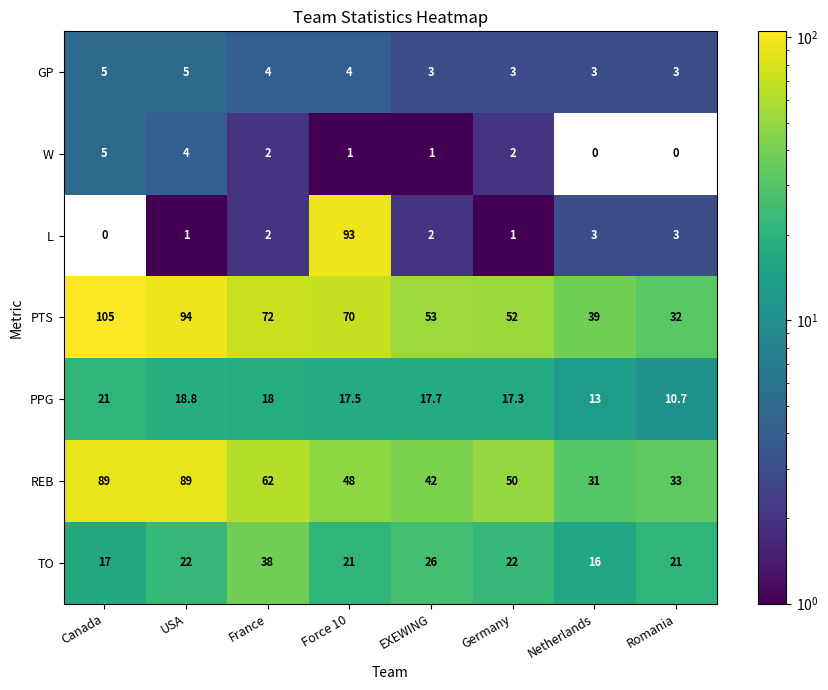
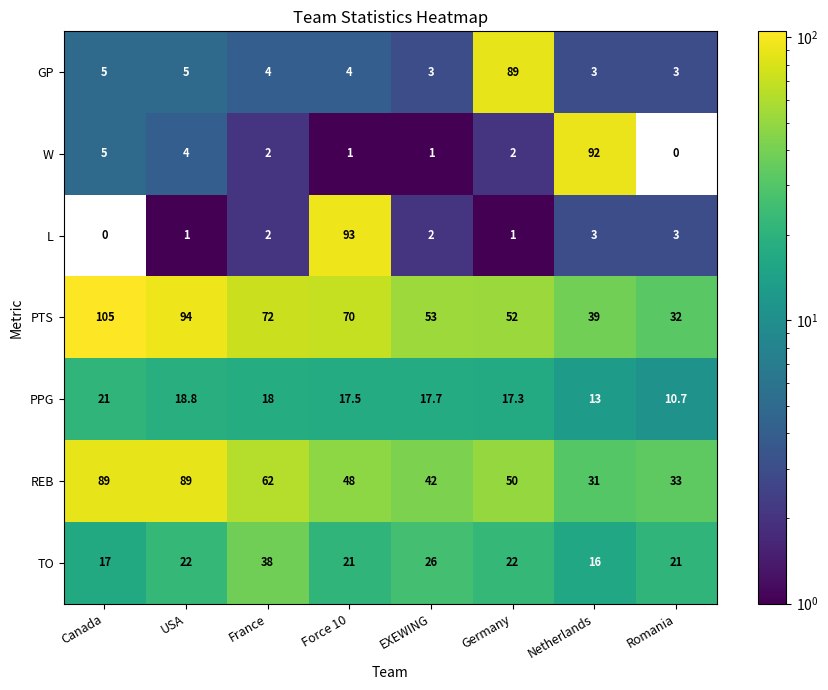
GP, Germany: 3 -> 89
W, Netherlands: 0 -> 92
